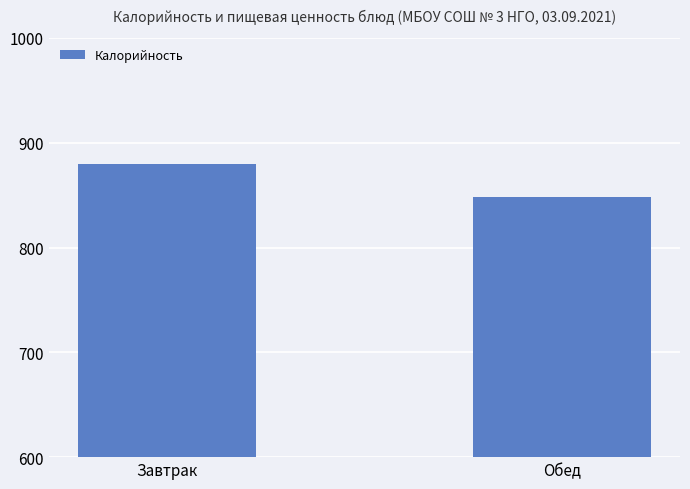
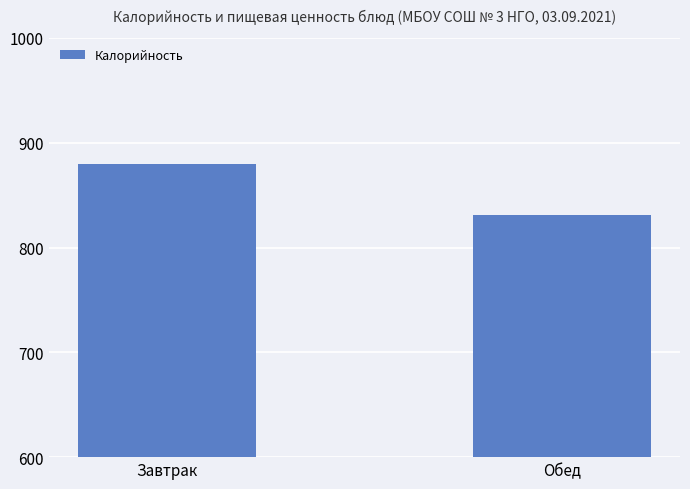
Обед: 848 -> 831
